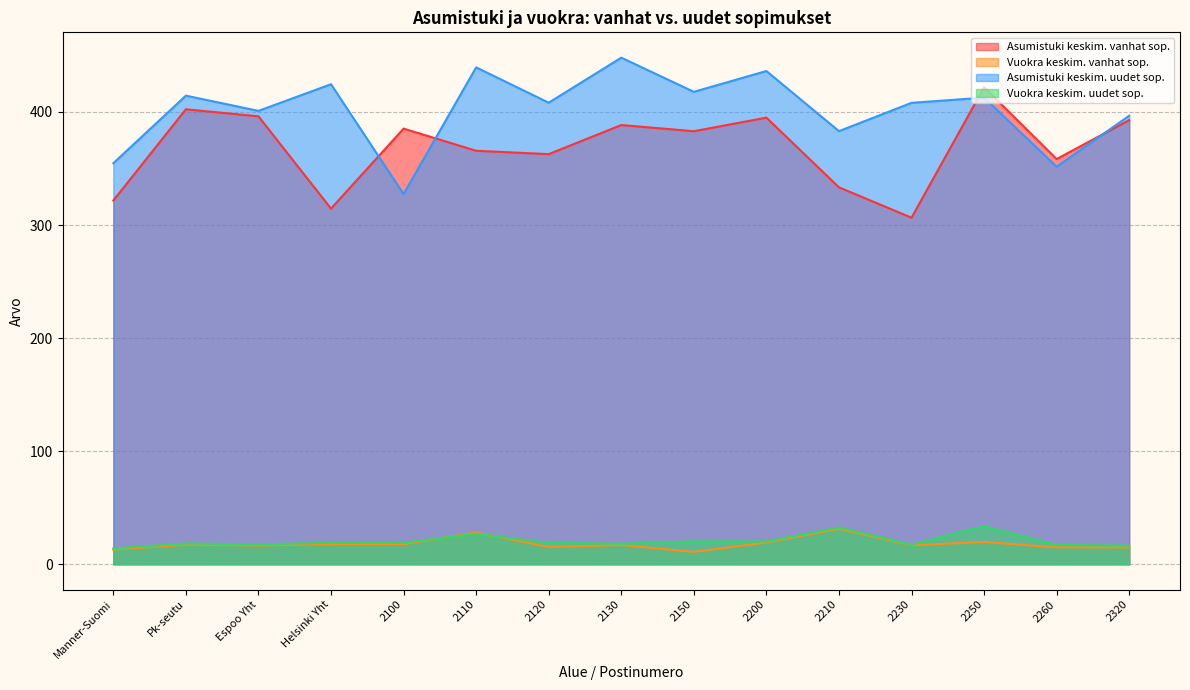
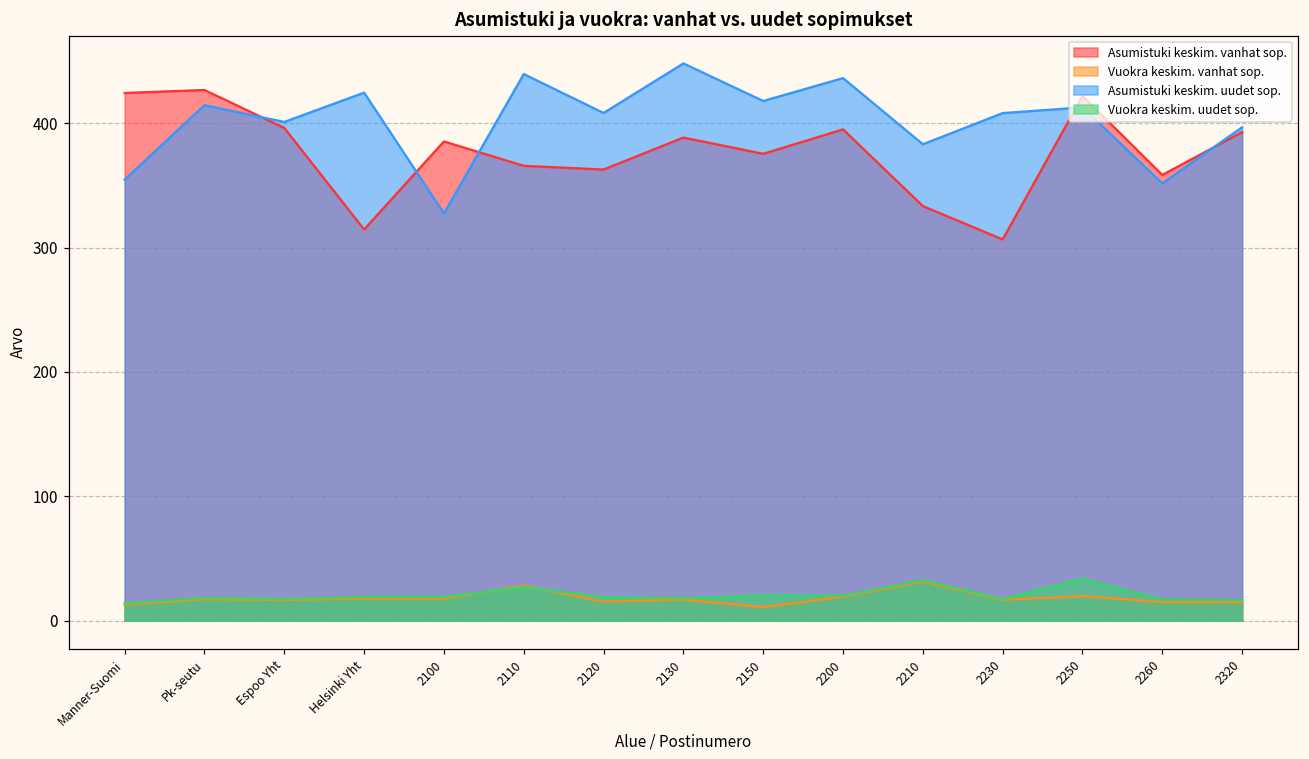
Asumistuki keskim. vanhat sop., Manner-Suomi: 322 -> 424
Asumistuki keskim. vanhat sop., Pk-seutu: 402 -> 427
Asumistuki keskim. vanhat sop., 2150: 383 -> 375
